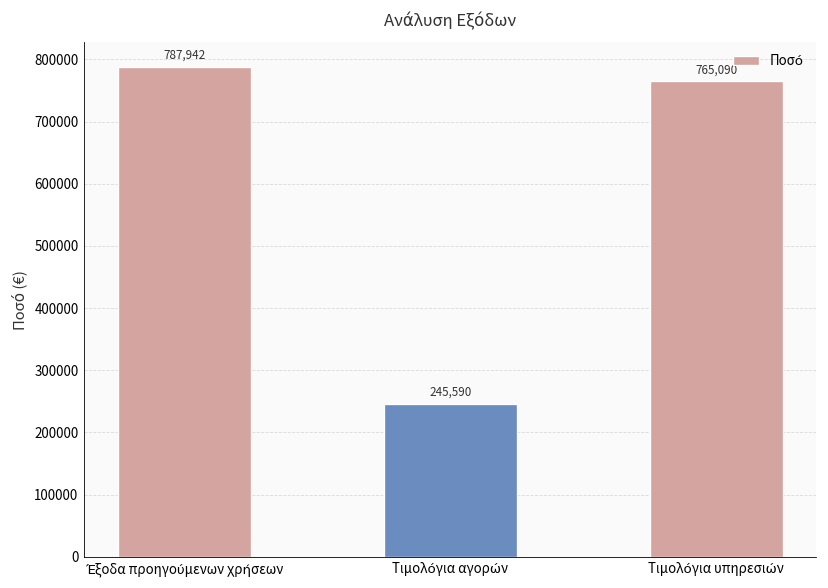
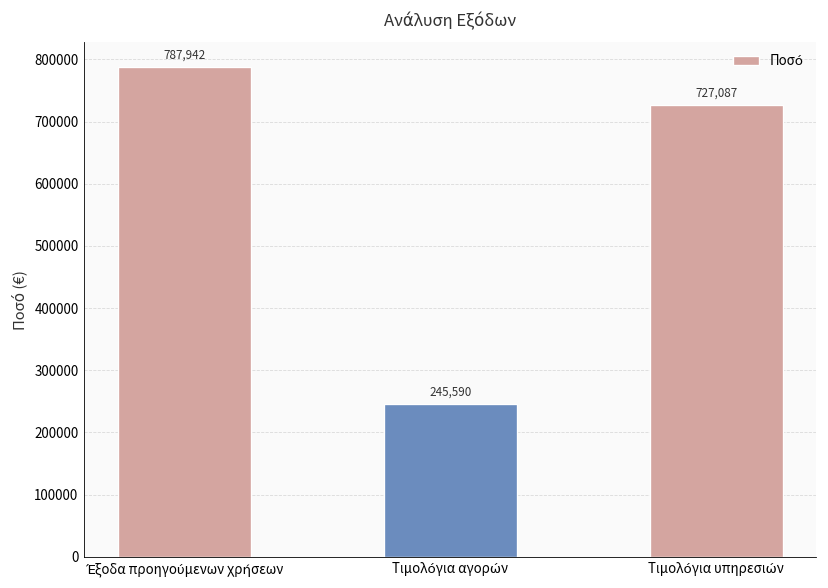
Τιμολόγια υπηρεσιών: 765,090 -> 727,087
